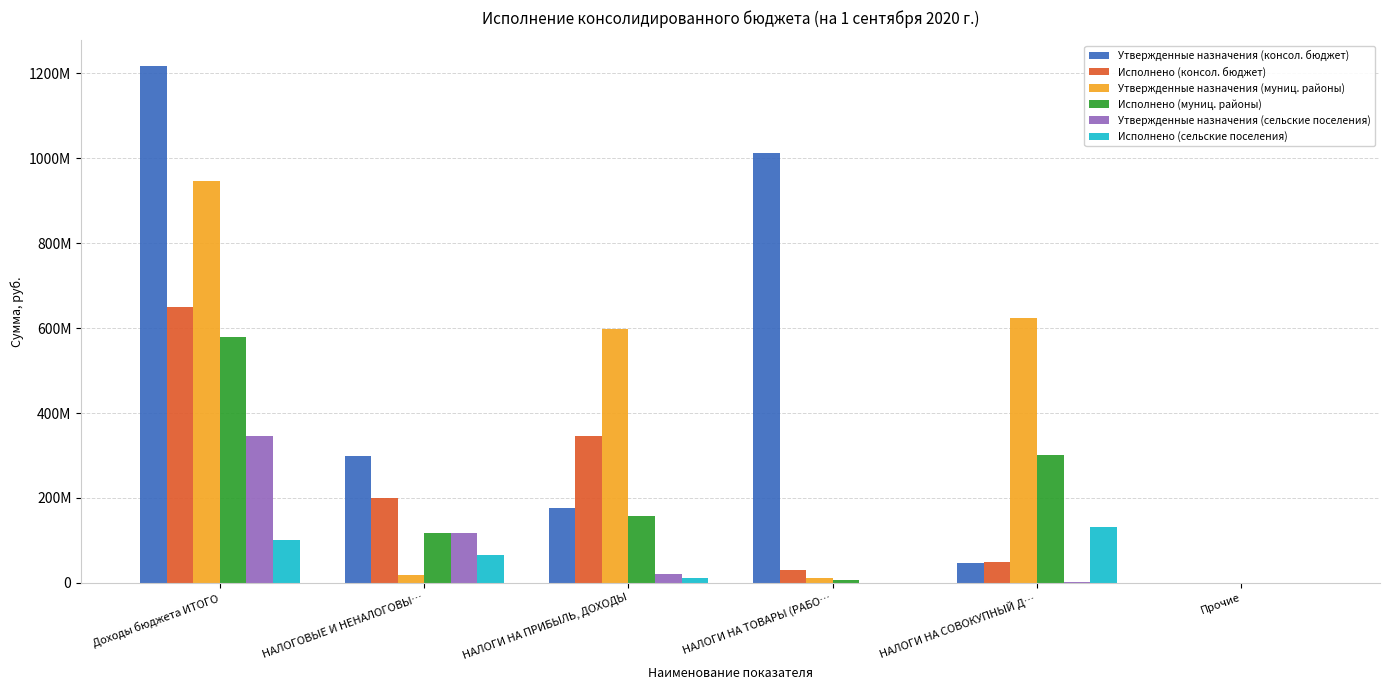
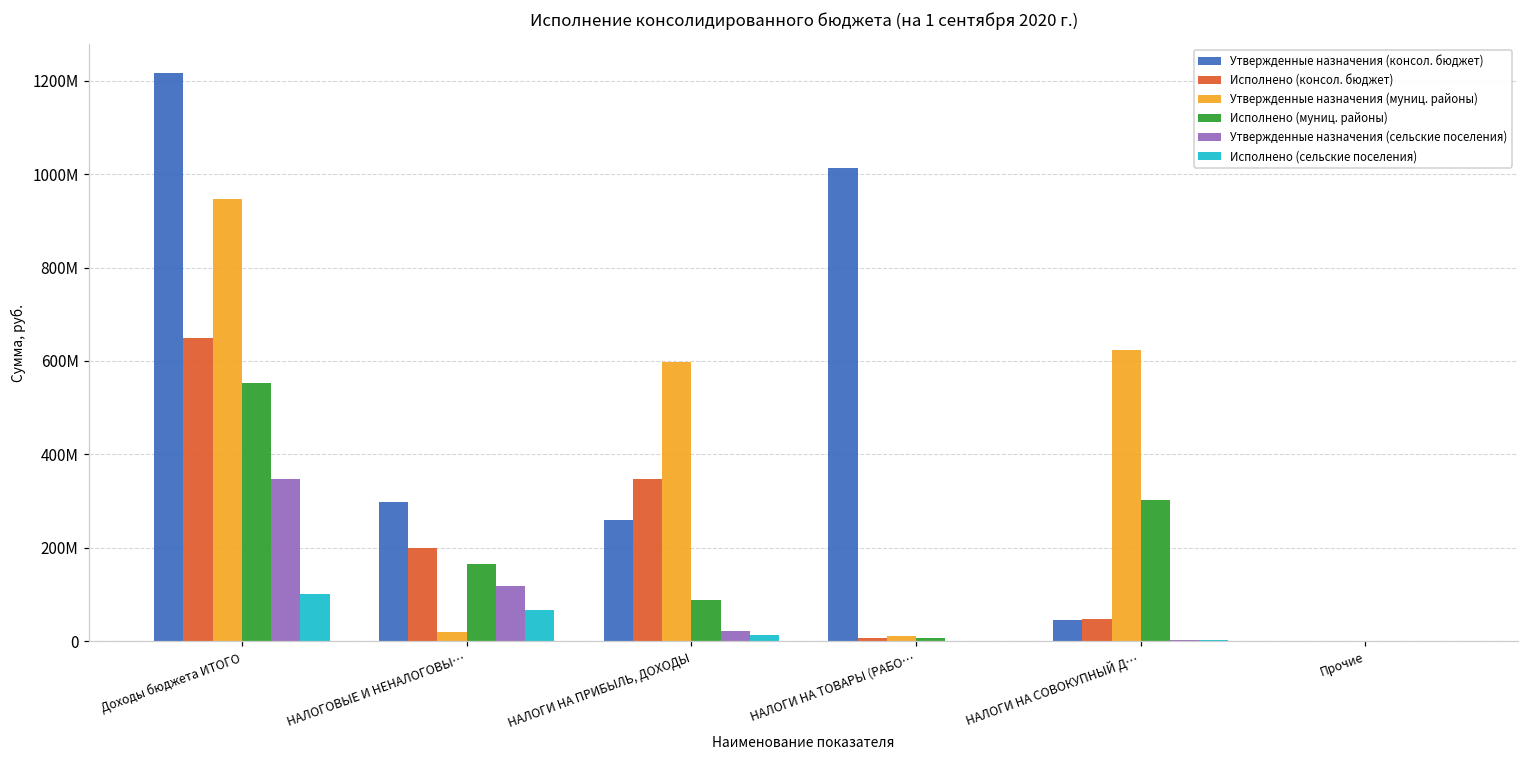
Исполнено (муниц. районы), Доходы бюджета ИТОГО: 580000000 -> 550000000
Исполнено (муниц. районы), НАЛОГОВЫЕ И НЕНАЛОГОВЫ…: 120000000 -> 160000000
Утвержденные назначения (консол. бюджет), НАЛОГИ НА ПРИБЫЛЬ, ДОХОДЫ: 180000000 -> 260000000
Исполнено (муниц. районы), НАЛОГИ НА ПРИБЫЛЬ, ДОХОДЫ: 160000000 -> 90000000
Исполнено (консол. бюджет), НАЛОГИ НА ТОВАРЫ (РАБО…: 30000000 -> 10000000
Исполнено (сельские поселения), НАЛОГИ НА СОВОКУПНЫЙ Д…: 130000000 -> 0
